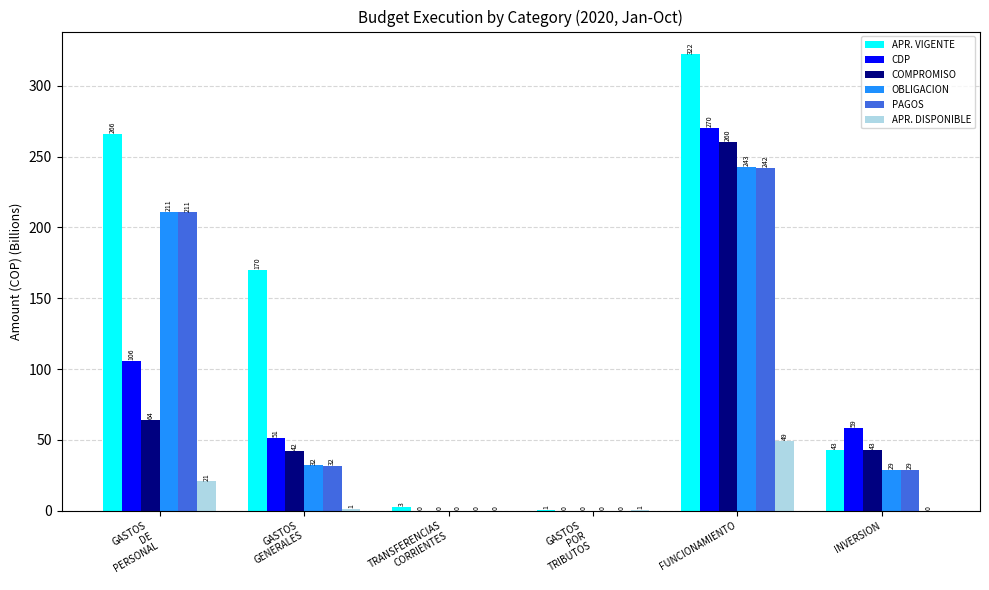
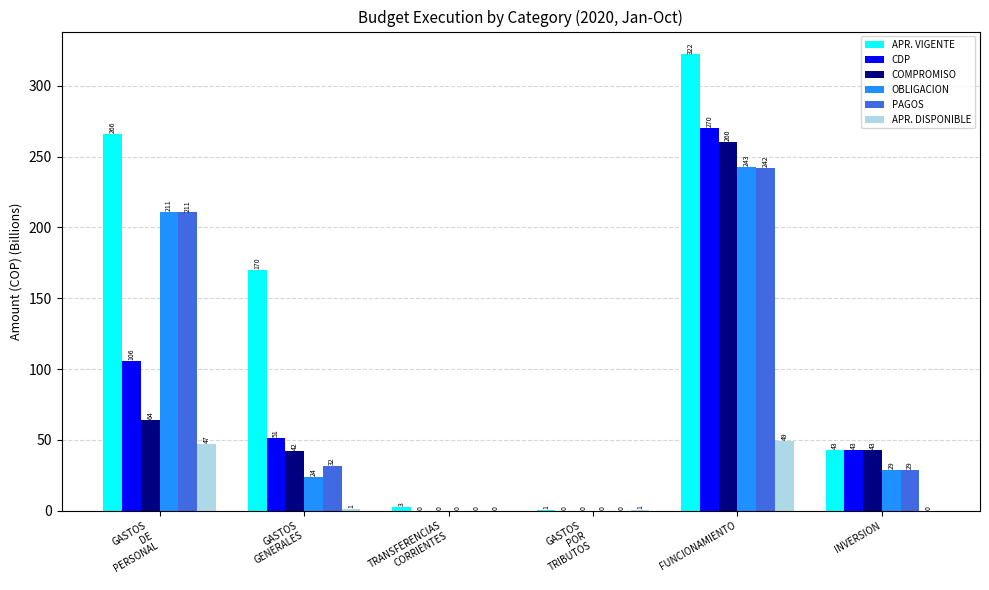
APR. DISPONIBLE, GASTOS DE PERSONAL: 21 -> 47
OBLIGACION, GASTOS GENERALES: 32 -> 24
CDP, INVERSION: 59 -> 43
